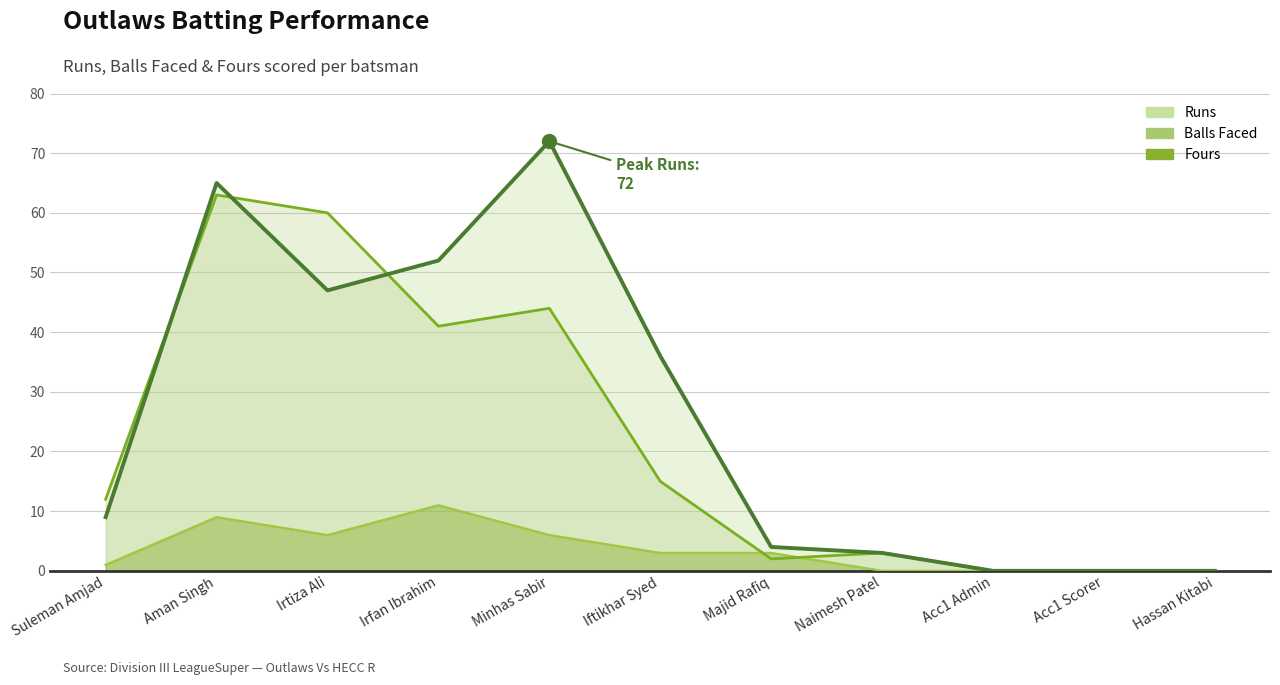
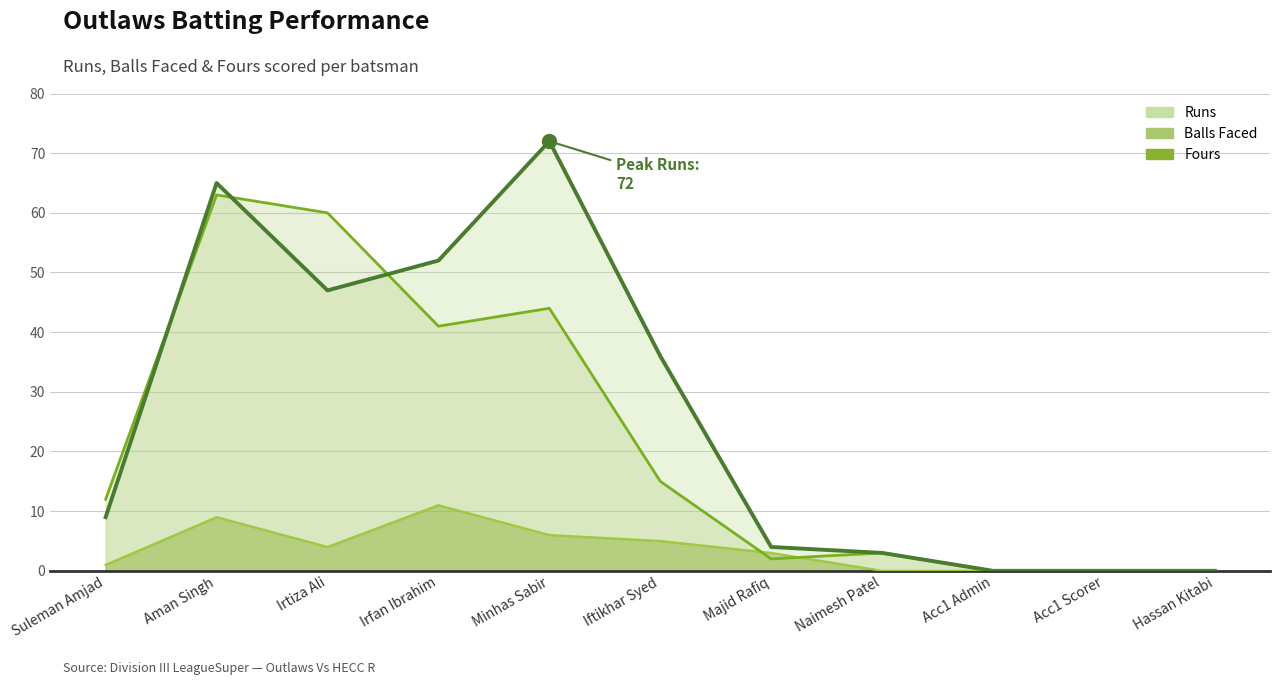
Fours, Irtiza Ali: 6 -> 4
Fours, Iftikhar Syed: 3 -> 5
